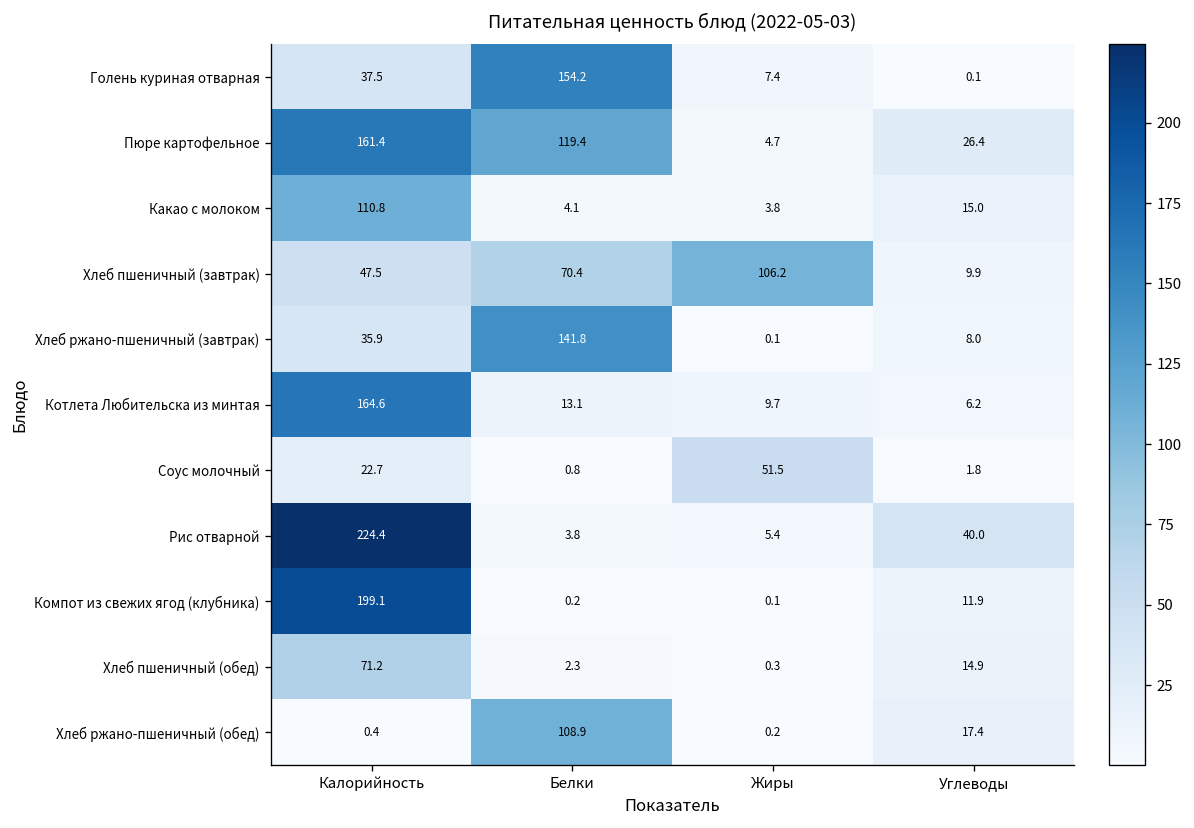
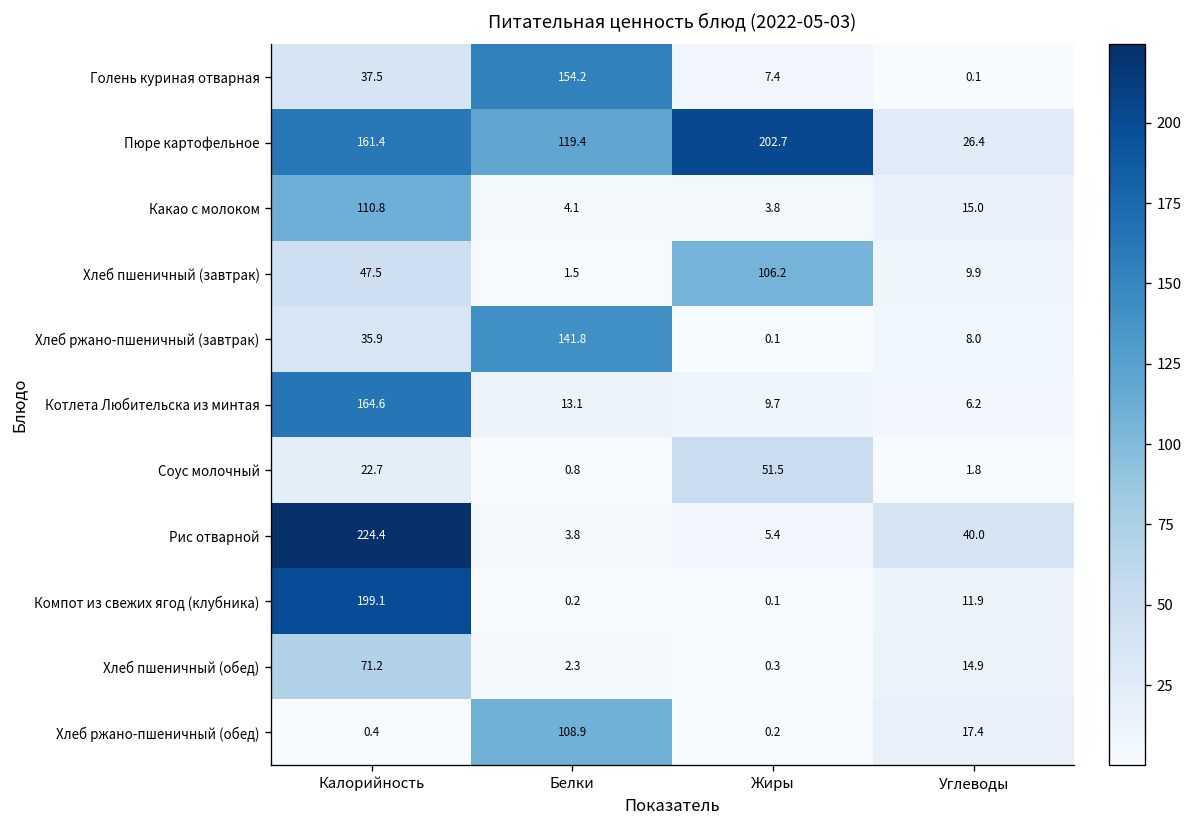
Пюре картофельное, Жиры: 4.7 -> 202.7
Хлеб пшеничный (завтрак), Белки: 70.4 -> 1.5
